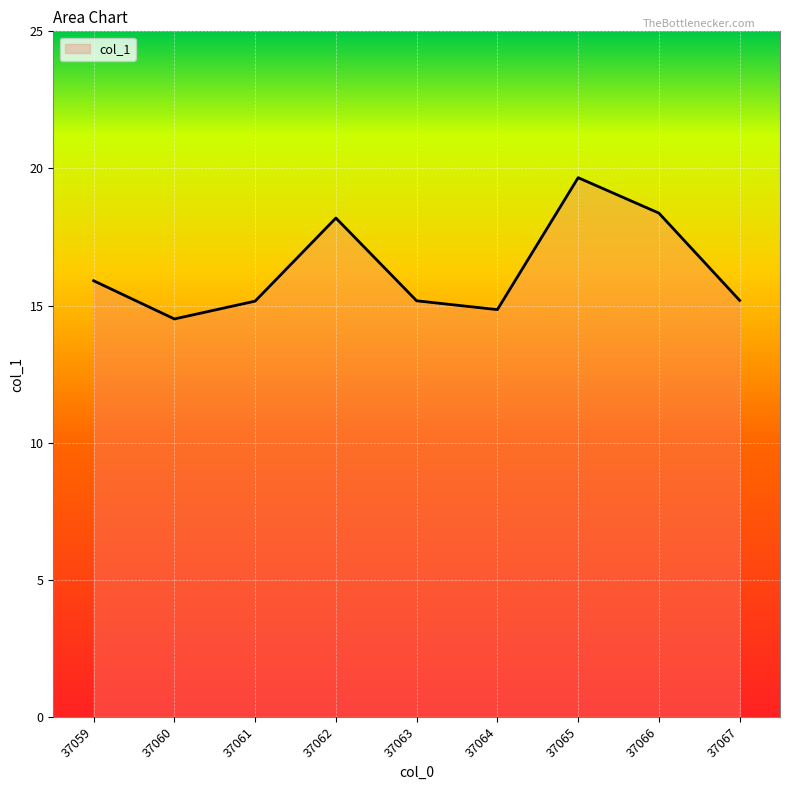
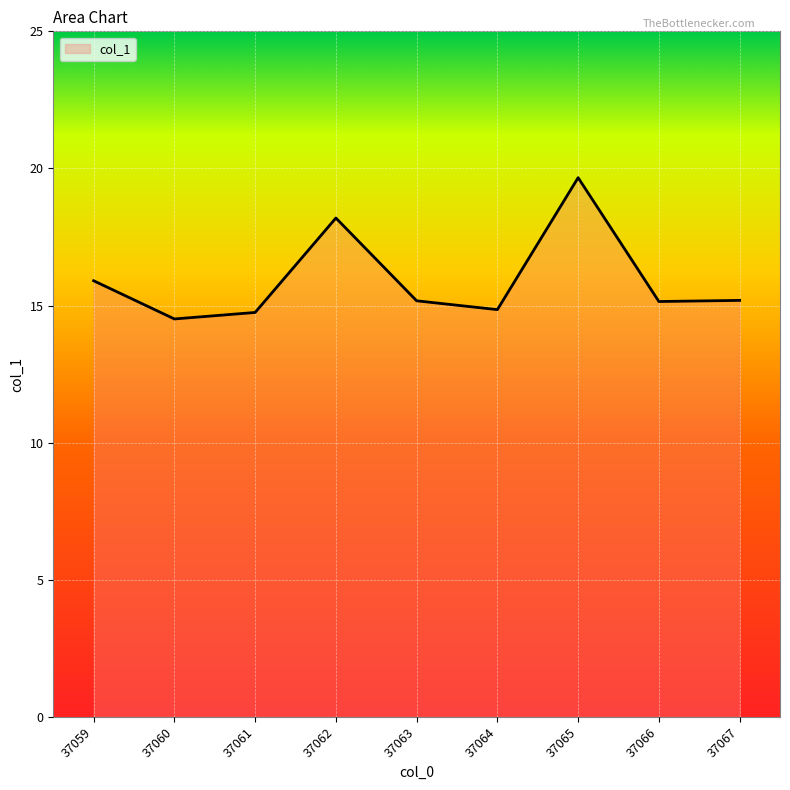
37061: 15.2 -> 14.7
37066: 18.4 -> 15.1
